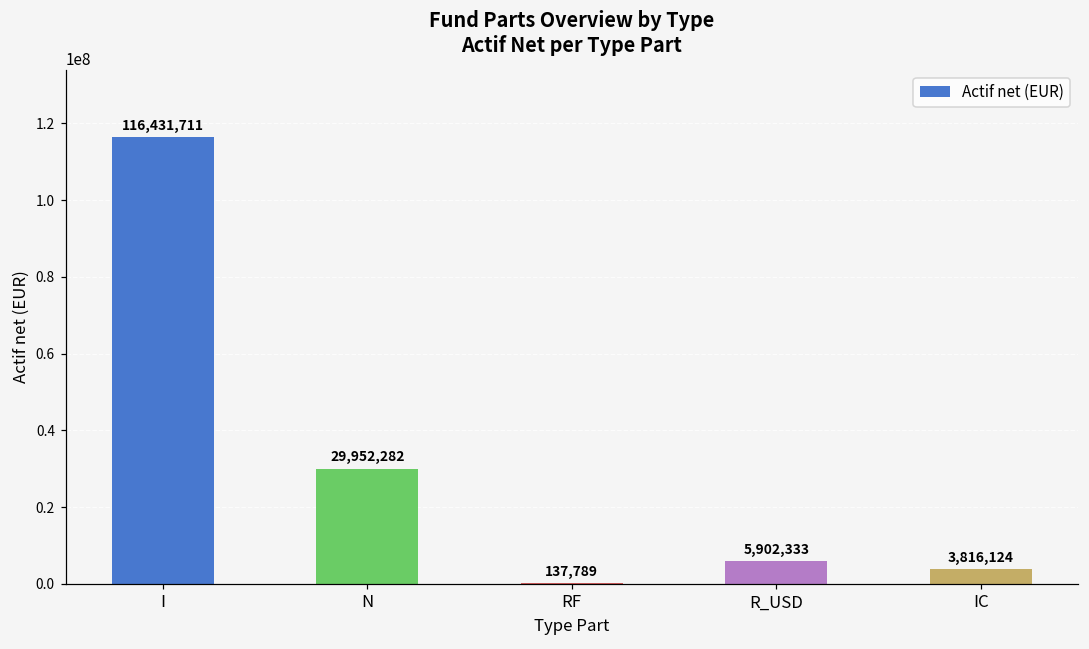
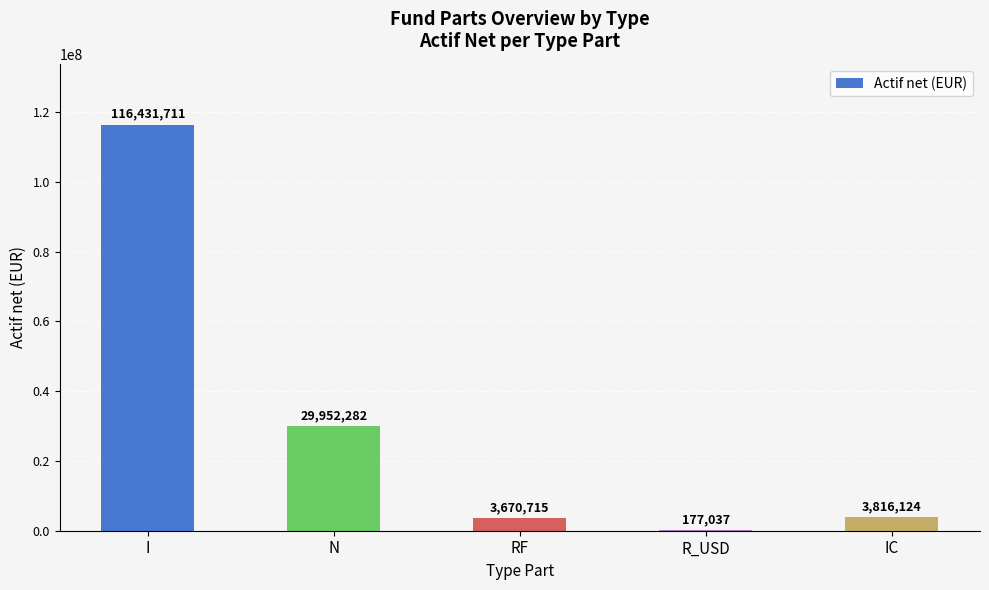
RF: 137,789 -> 3,670,715
R_USD: 5,902,333 -> 177,037
